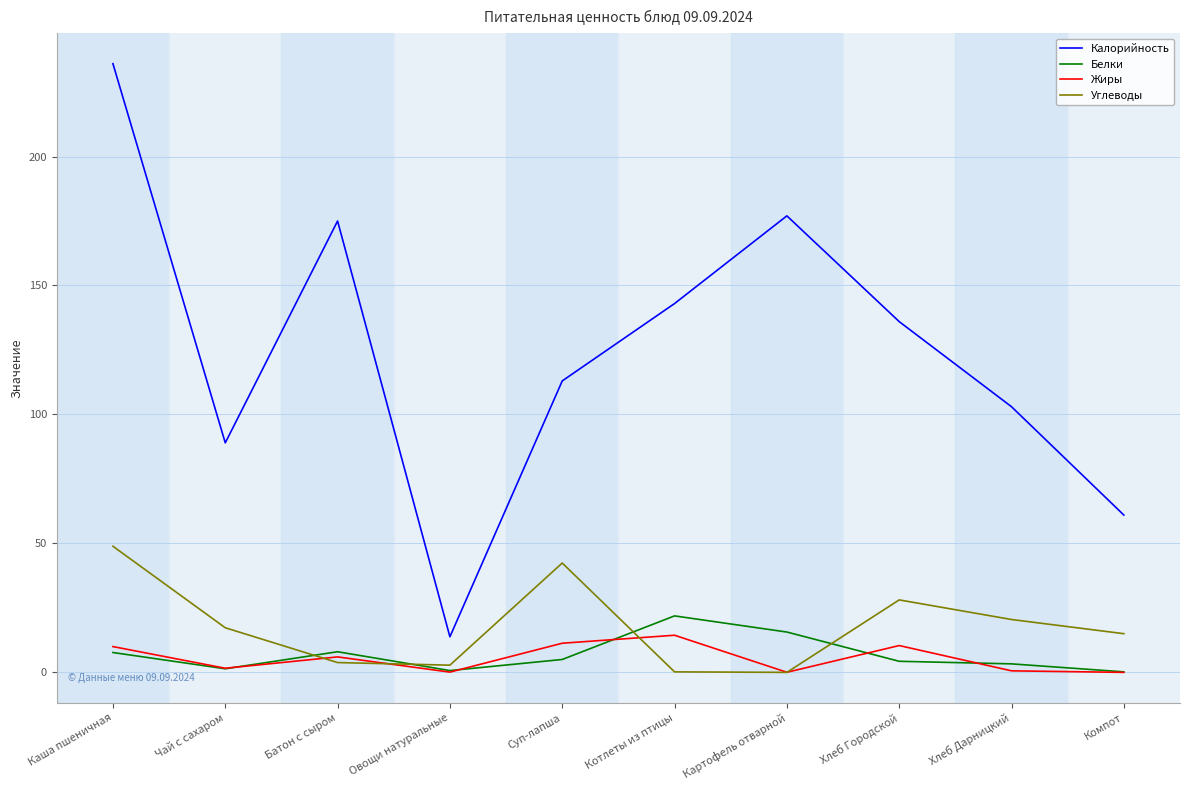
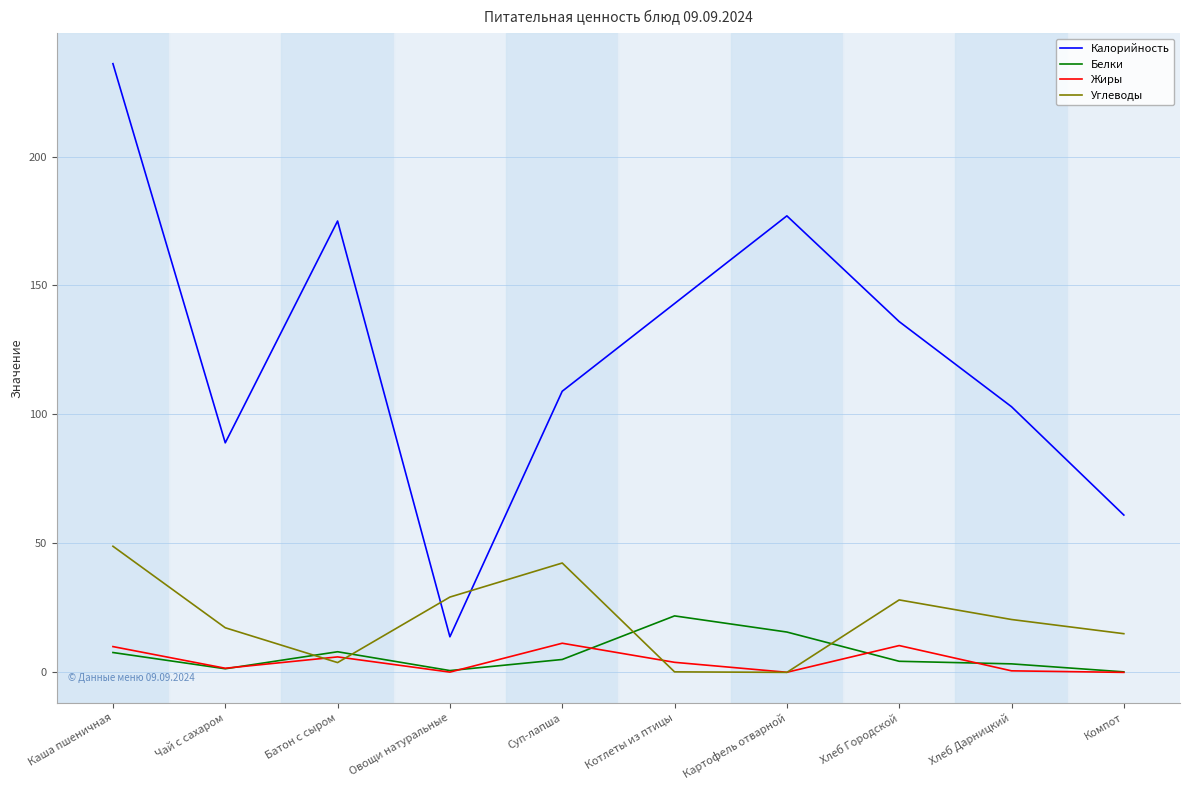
Углеводы, Овощи натуральные: 3 -> 29
Калорийность, Суп-лапша: 113 -> 109
Жиры, Котлеты из птицы: 14 -> 4
